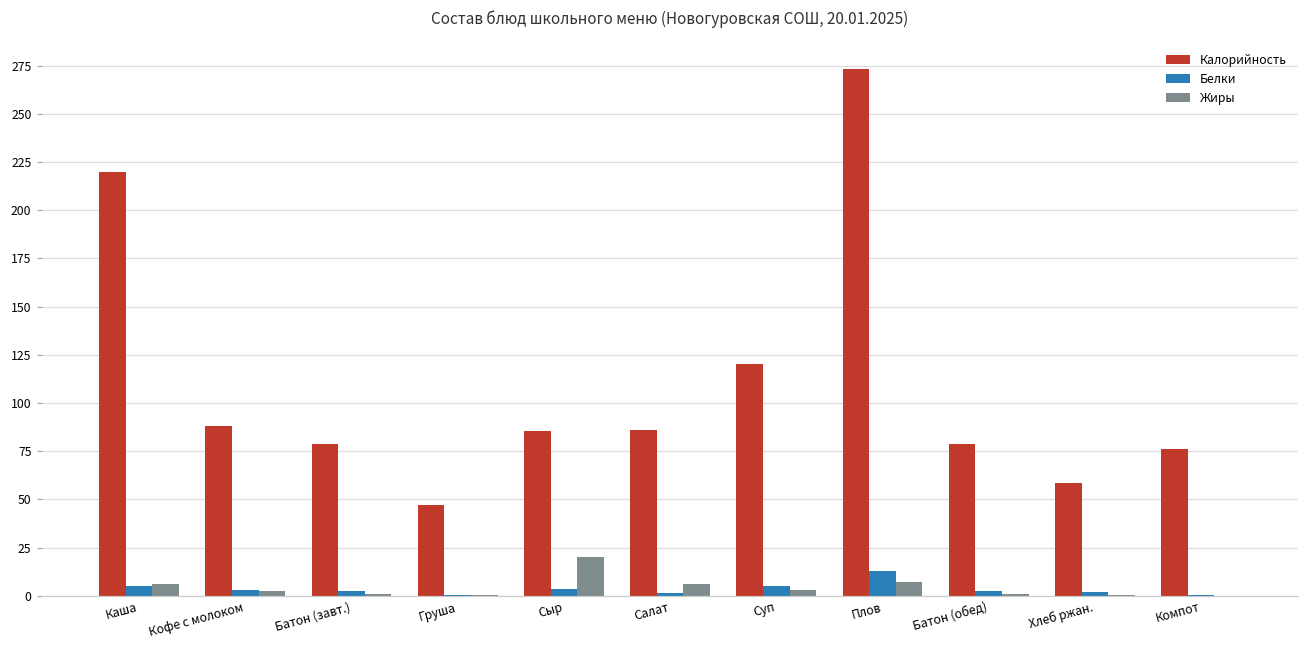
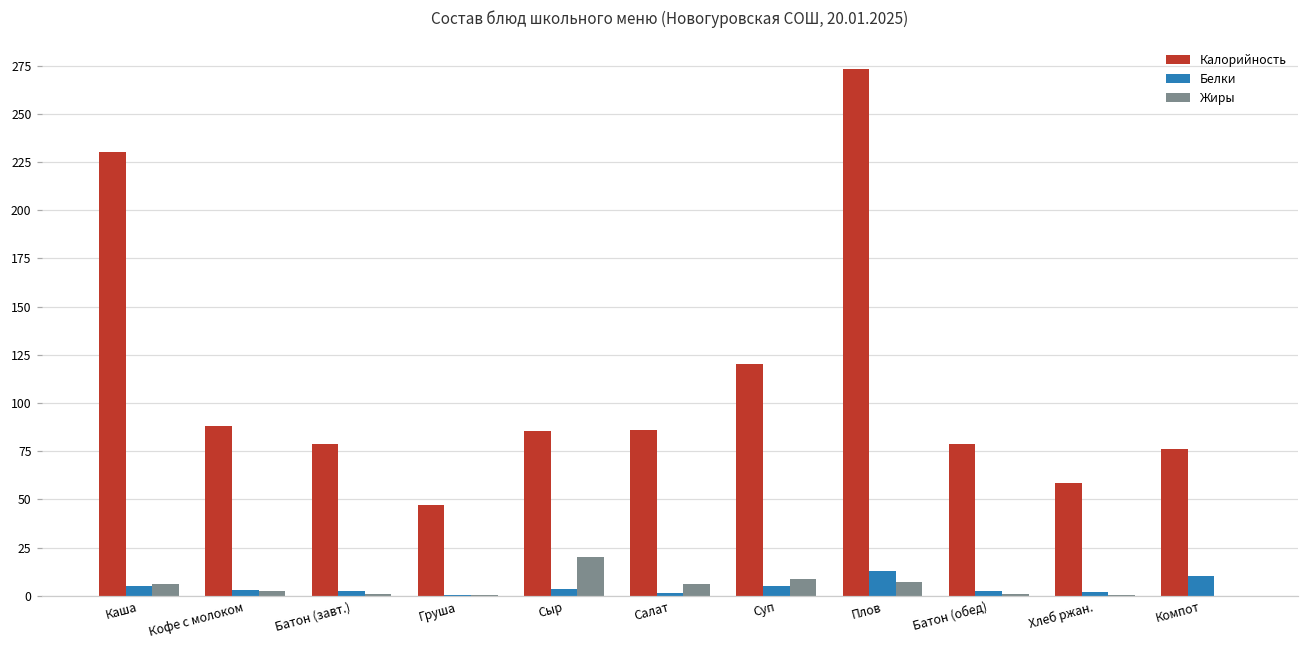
Калорийность, Каша: 220 -> 230
Жиры, Суп: 3 -> 9
Белки, Компот: 0 -> 10
